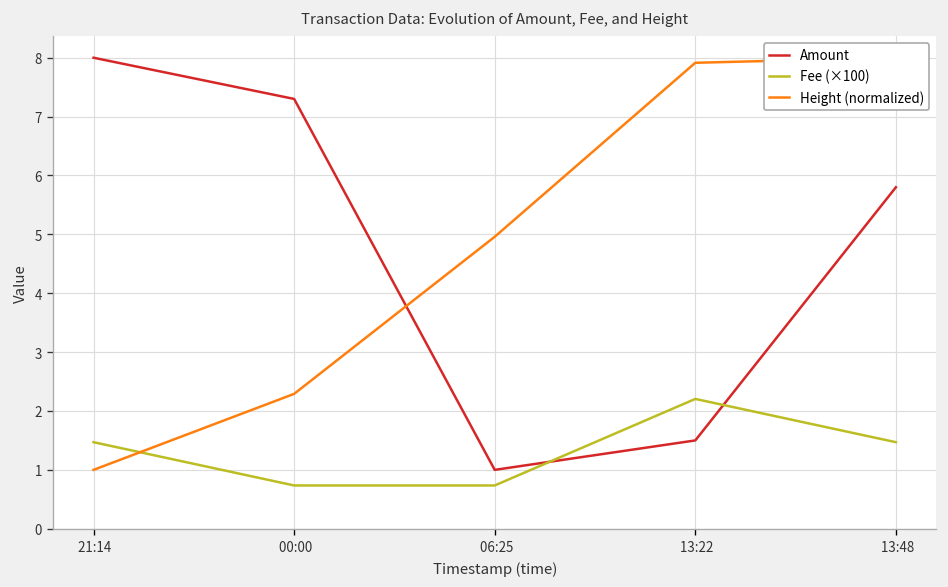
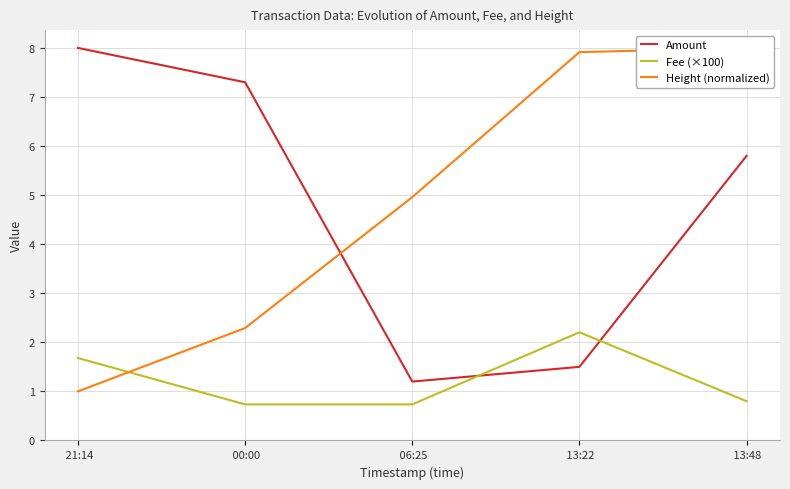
Fee (×100), 21:14: 1.5 -> 1.7
Amount, 06:25: 1.0 -> 1.2
Fee (×100), 13:48: 1.5 -> 0.8
